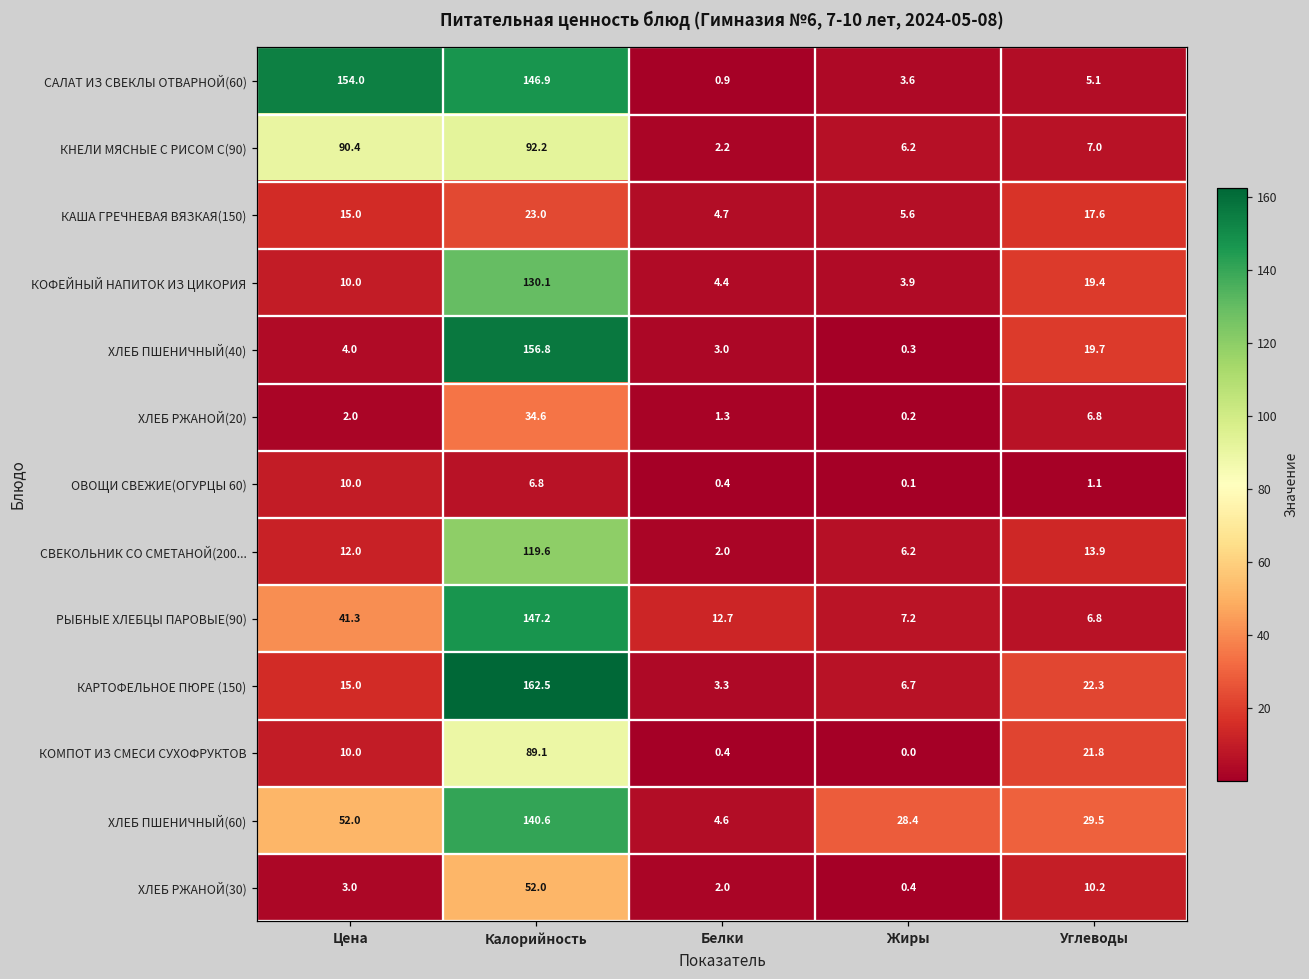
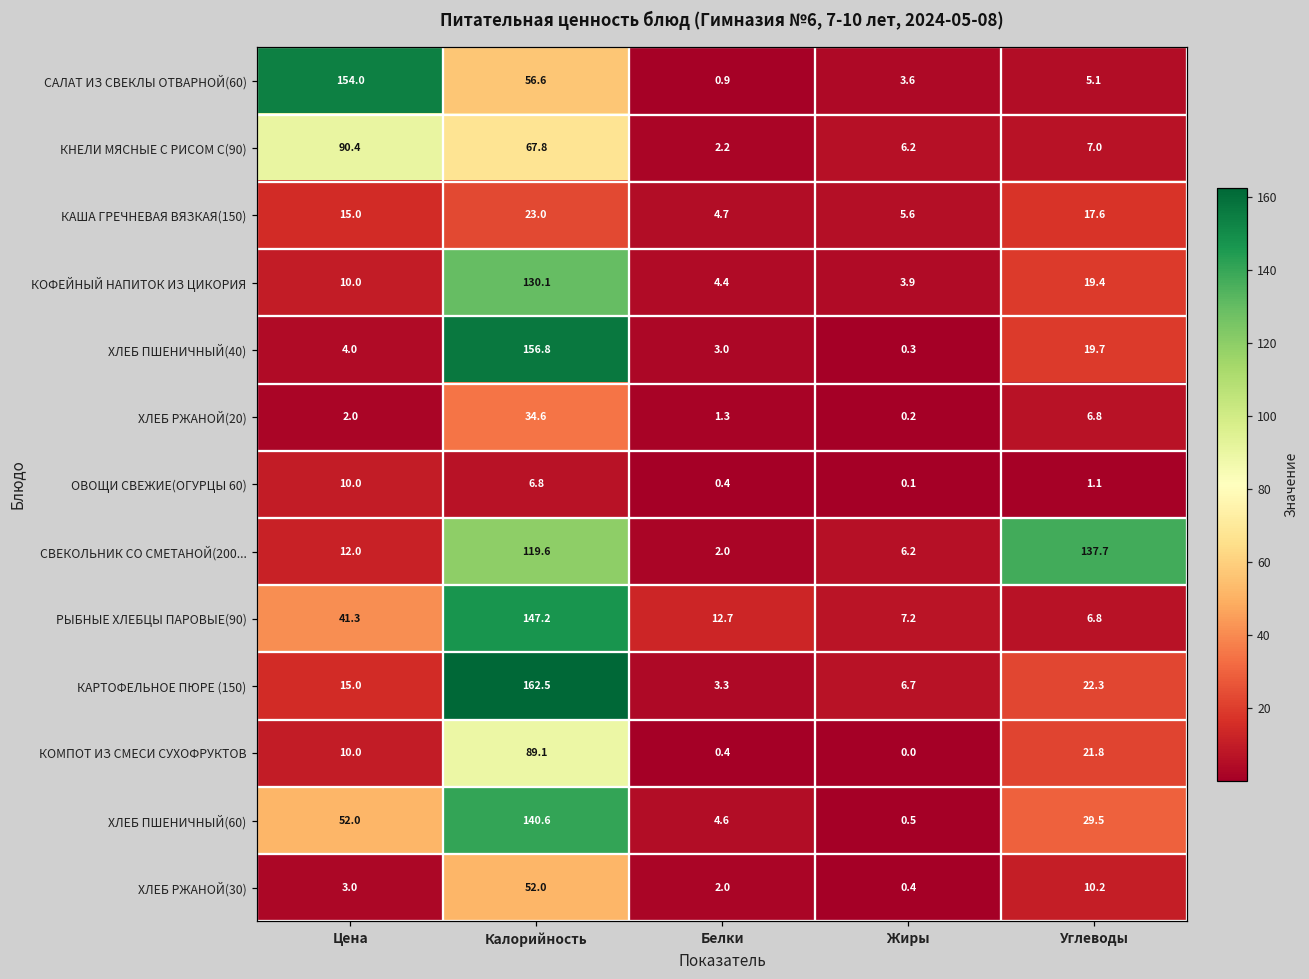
САЛАТ ИЗ СВЕКЛЫ ОТВАРНОЙ(60), Калорийность: 146.9 -> 56.6
КНЕЛИ МЯСНЫЕ С РИСОМ С(90), Калорийность: 92.2 -> 67.8
СВЕКОЛЬНИК СО СМЕТАНОЙ(200..., Углеводы: 13.9 -> 137.7
ХЛЕБ ПШЕНИЧНЫЙ(60), Жиры: 28.4 -> 0.5
